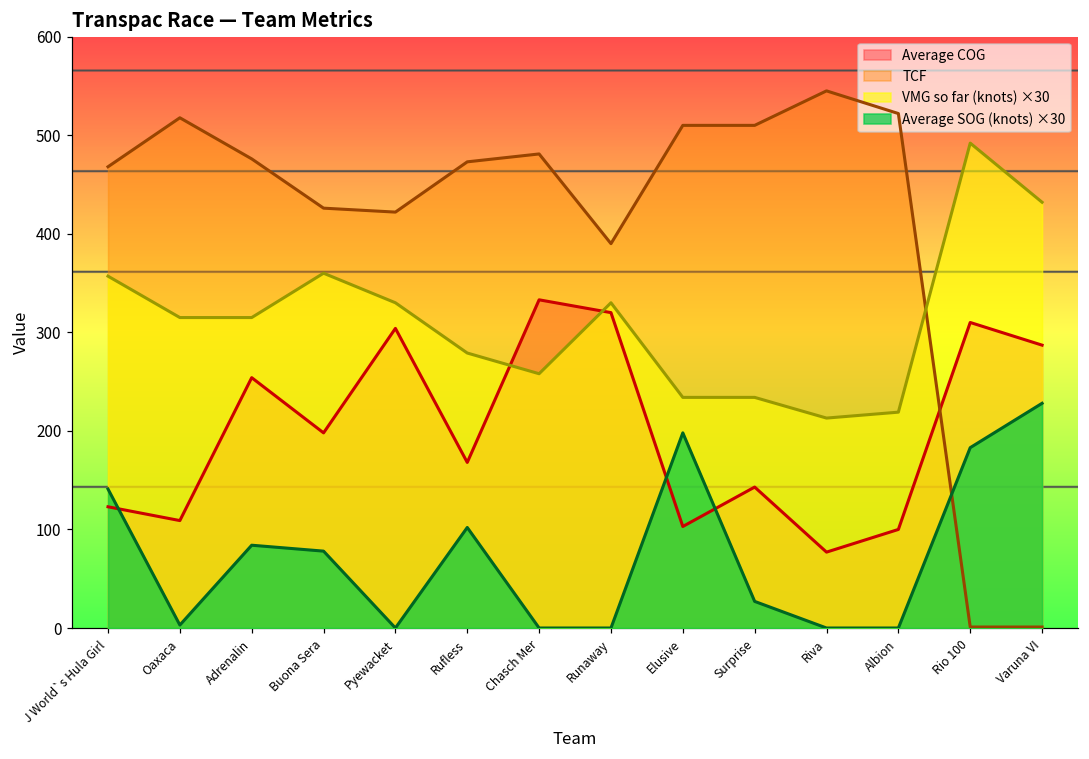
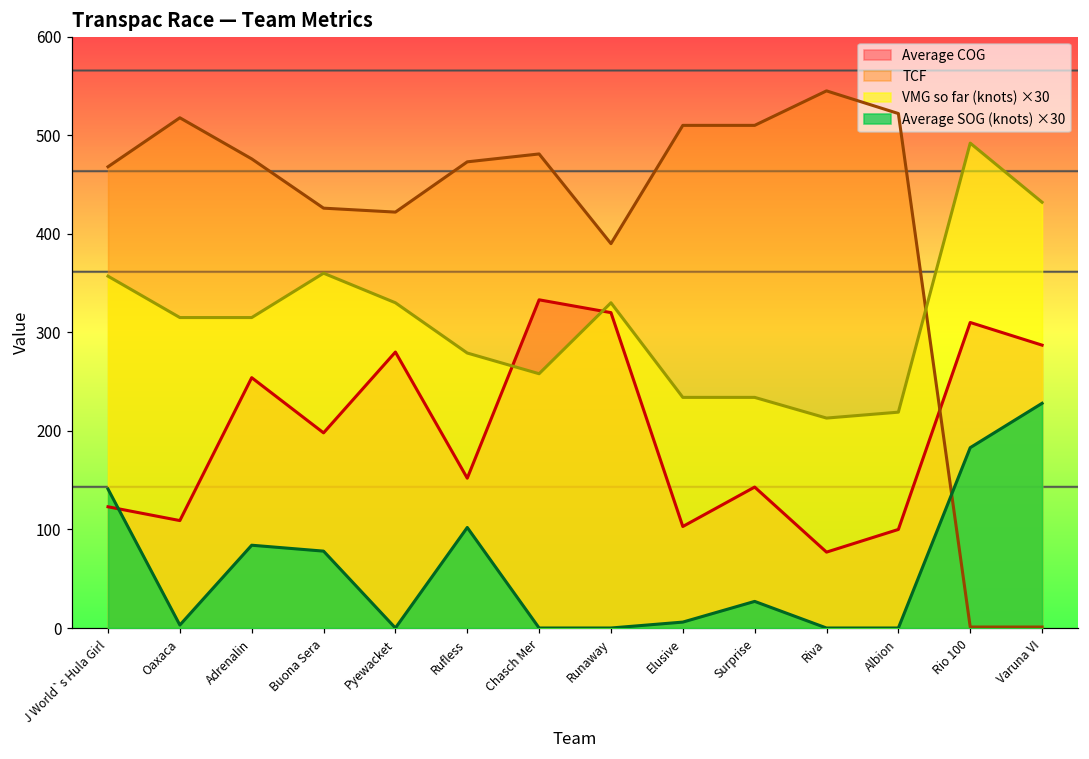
Average COG, Pyewacket: 300 -> 280
Average COG, Rufless: 170 -> 150
Average SOG (knots) ×30, Elusive: 200 -> 10
